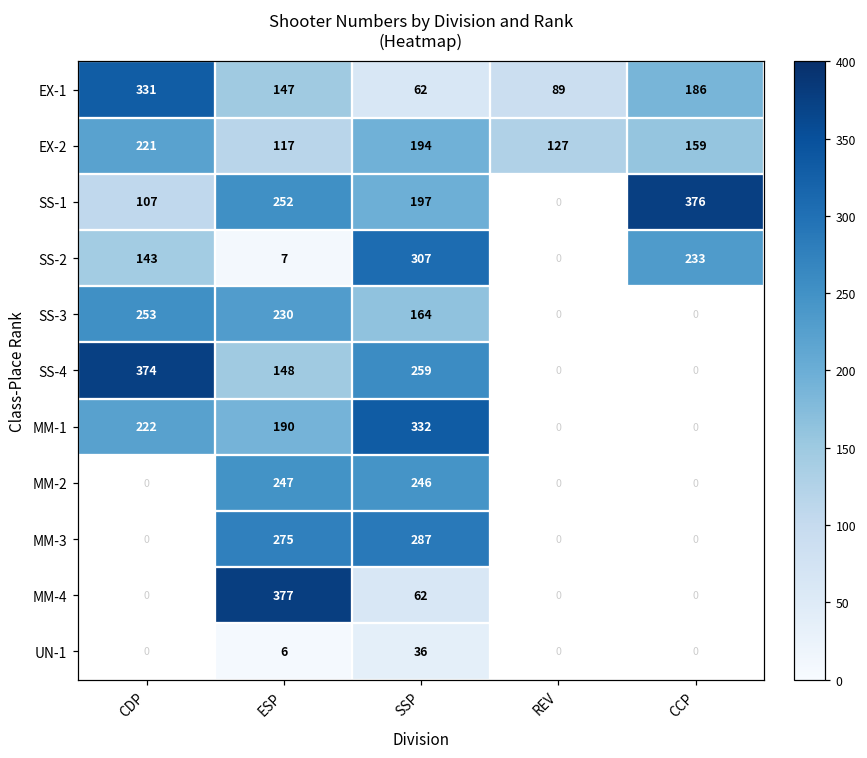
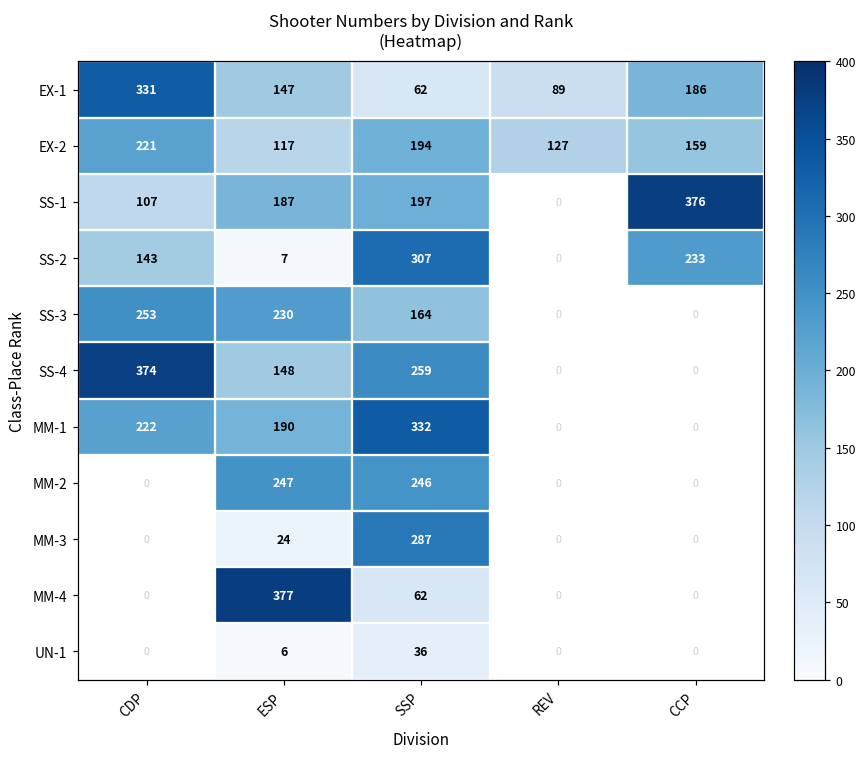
SS-1, ESP: 252 -> 187
MM-3, ESP: 275 -> 24
